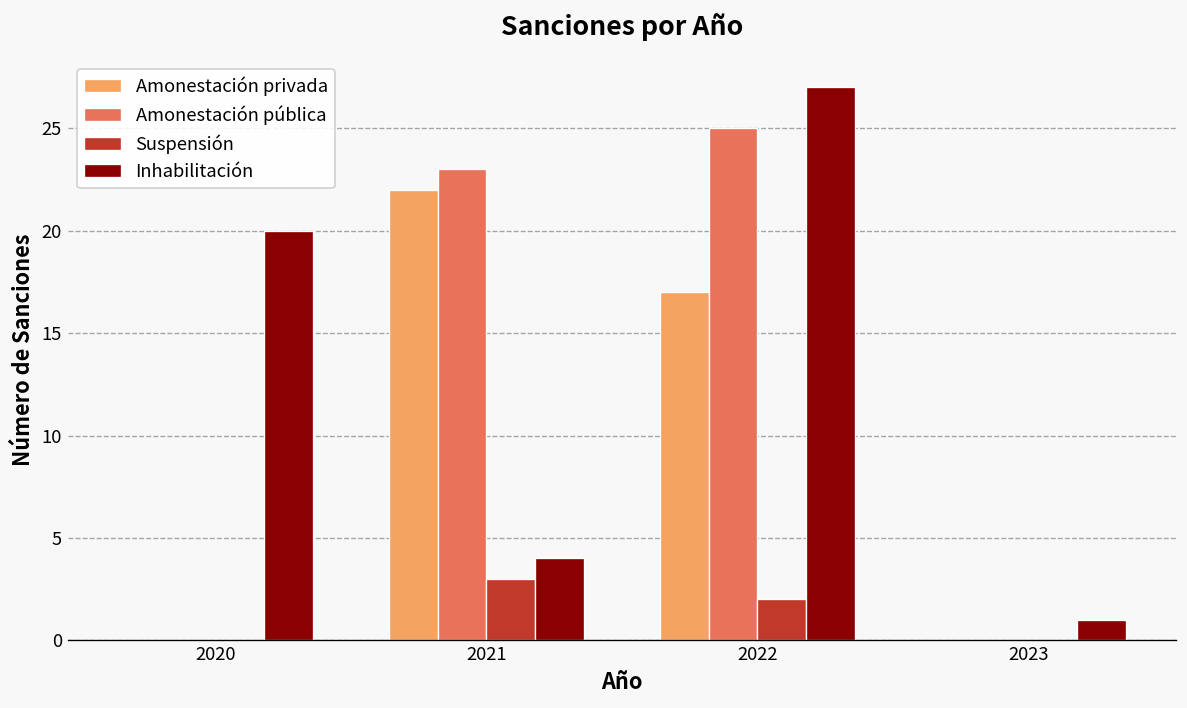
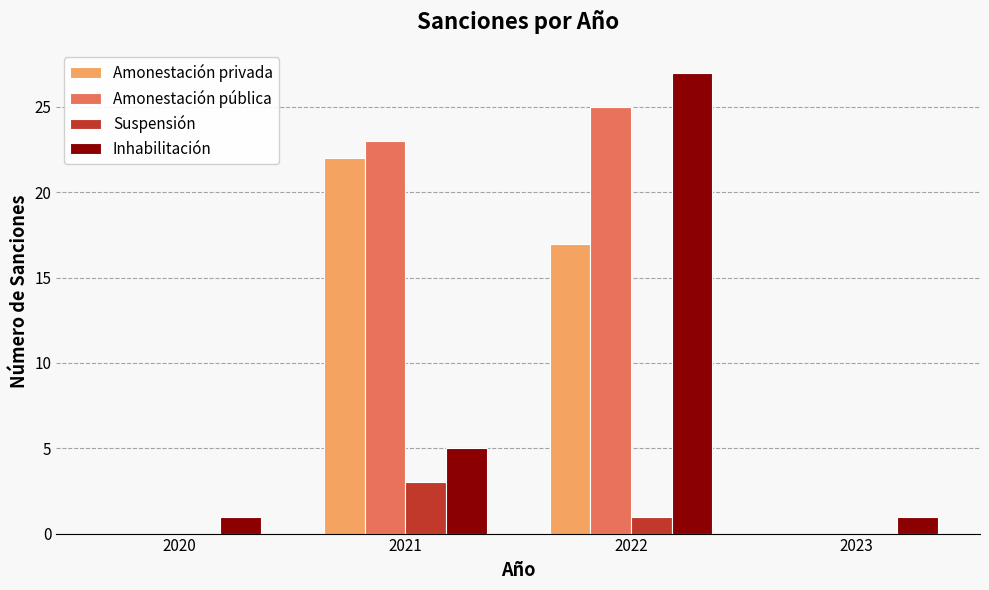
Inhabilitación, 2020: 20 -> 1
Inhabilitación, 2021: 4 -> 5
Suspensión, 2022: 2 -> 1
